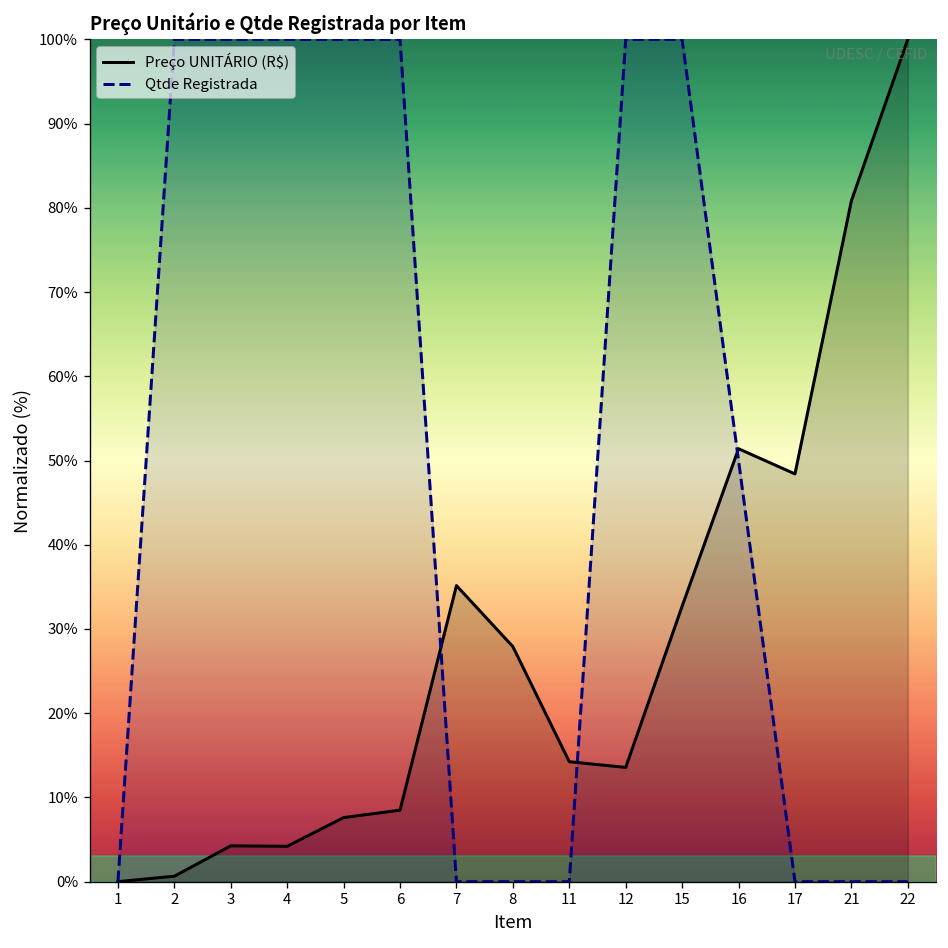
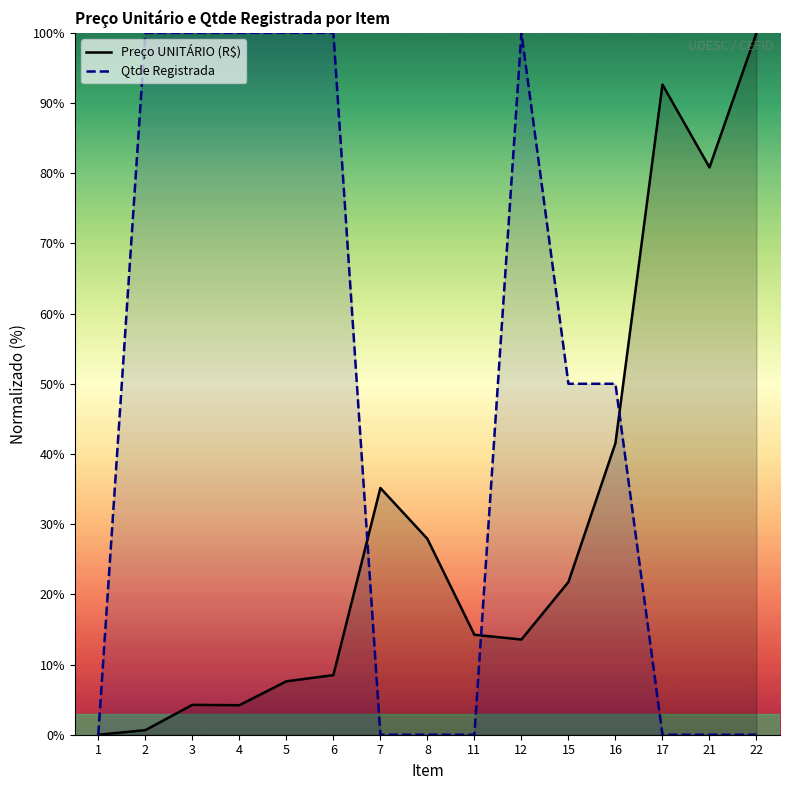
Preço UNITÁRIO (R$), 15: 33% -> 22%
Qtde Registrada, 15: 100% -> 50%
Preço UNITÁRIO (R$), 16: 51% -> 42%
Preço UNITÁRIO (R$), 17: 48% -> 93%
